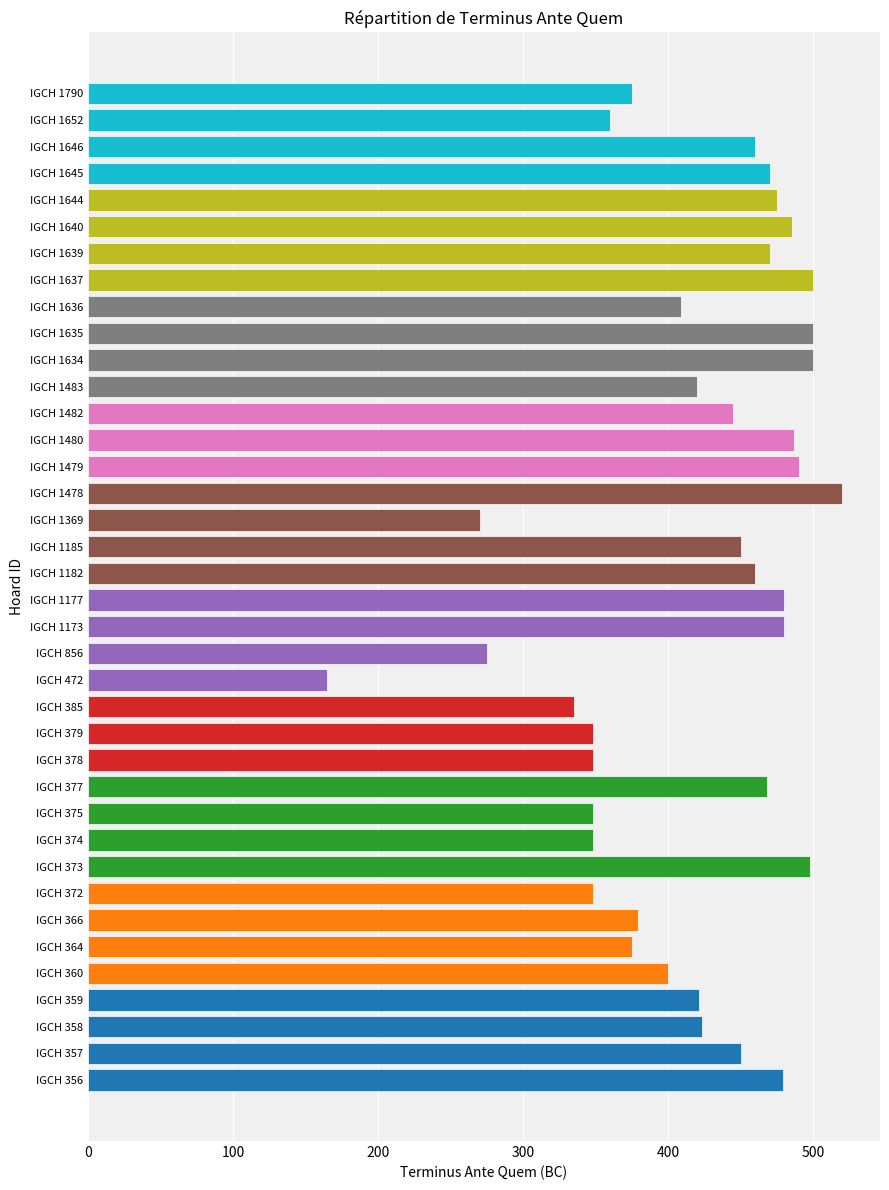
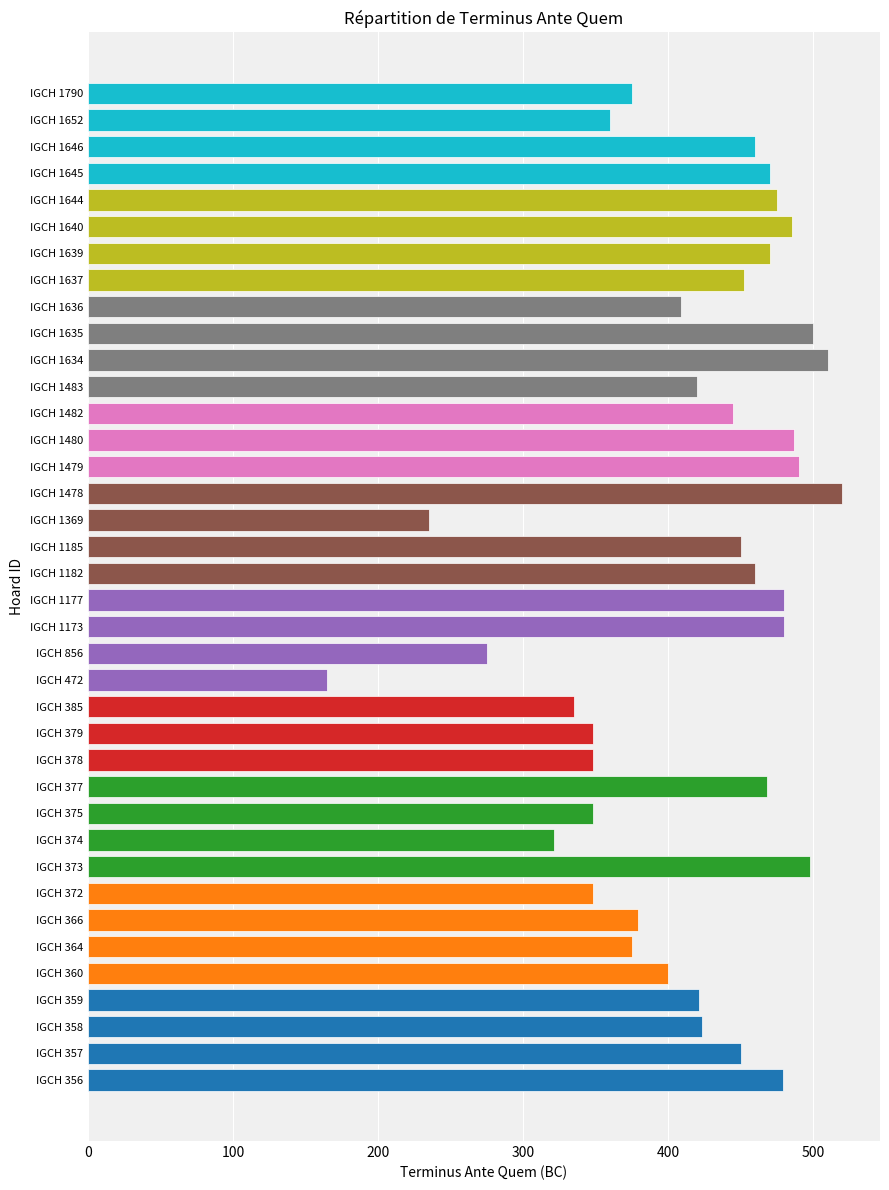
IGCH 1637: 500 -> 452
IGCH 1634: 500 -> 510
IGCH 1369: 270 -> 235
IGCH 374: 348 -> 321
